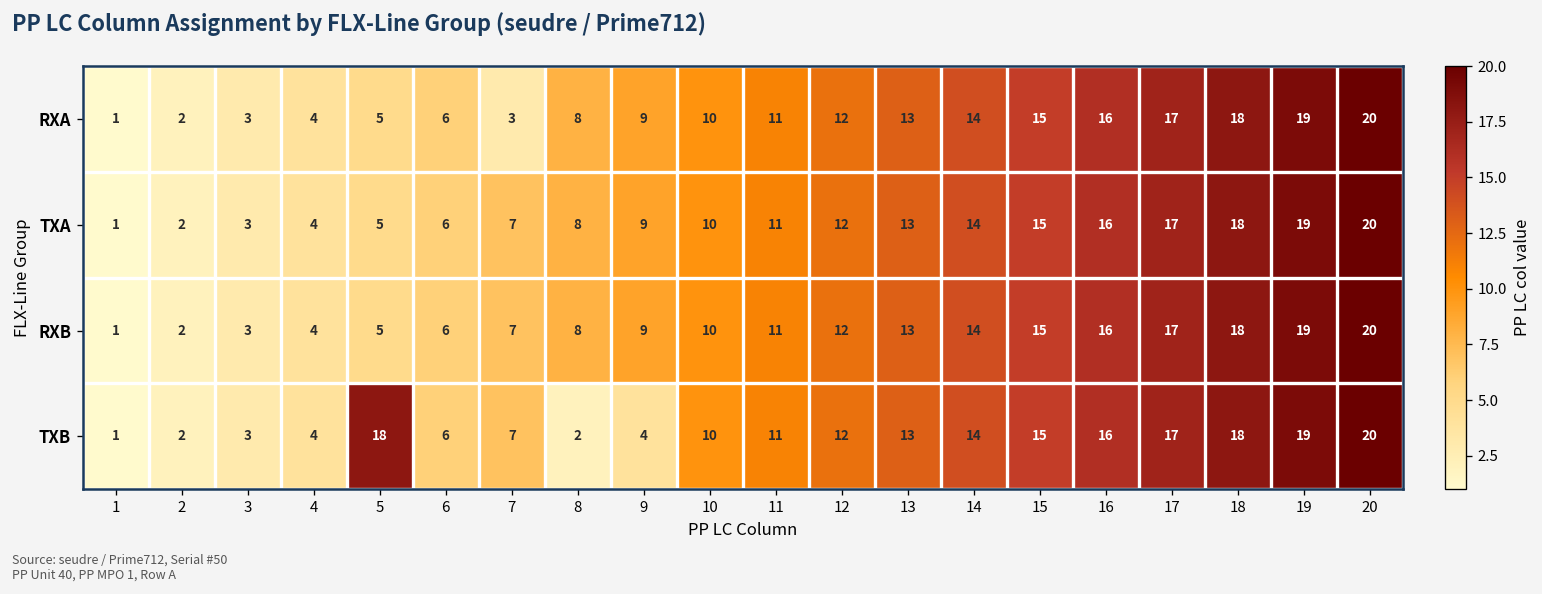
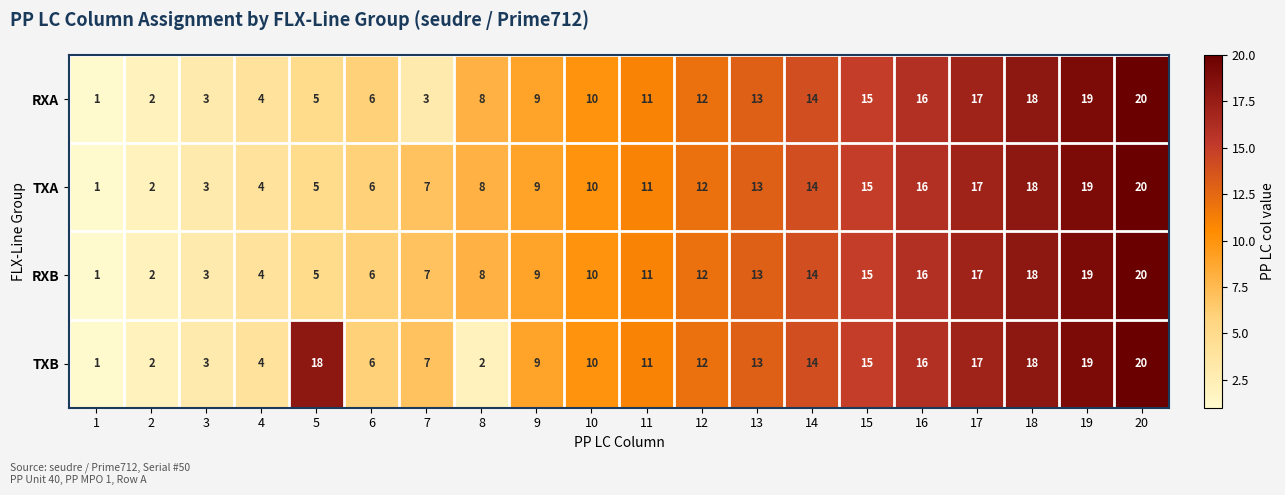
TXB, 9: 4 -> 9
